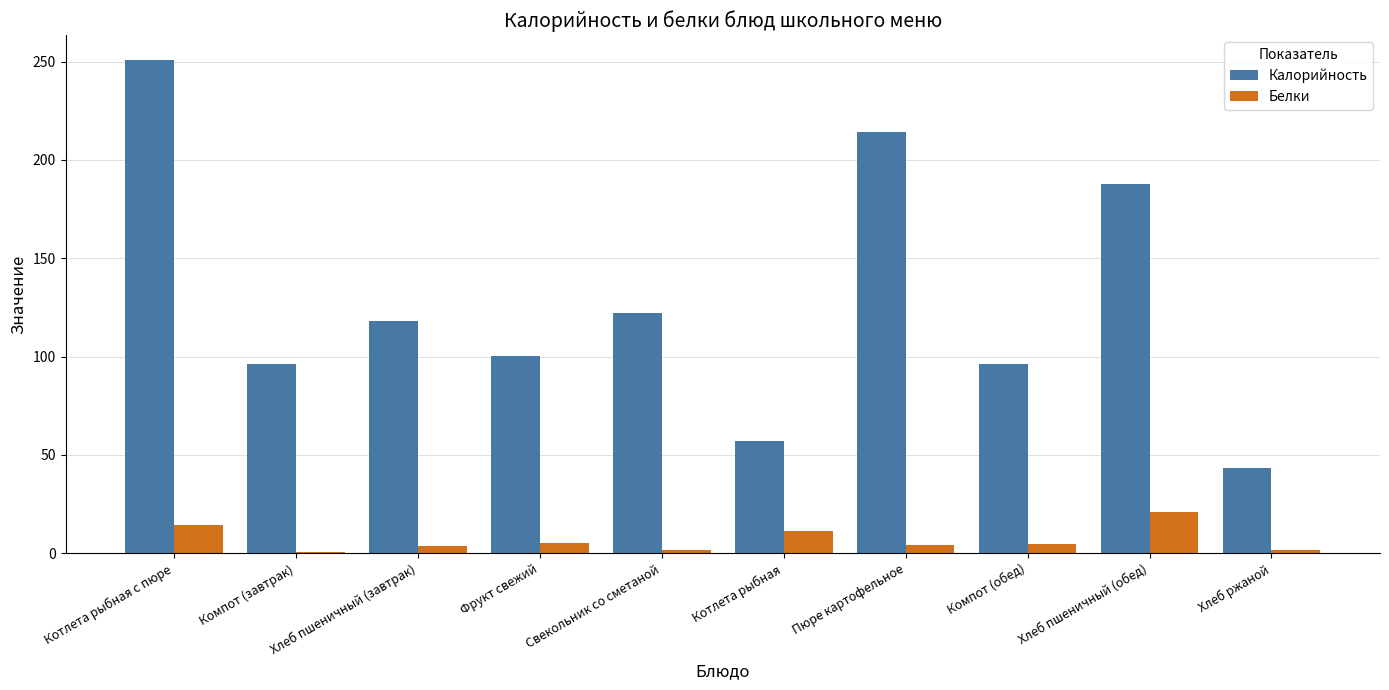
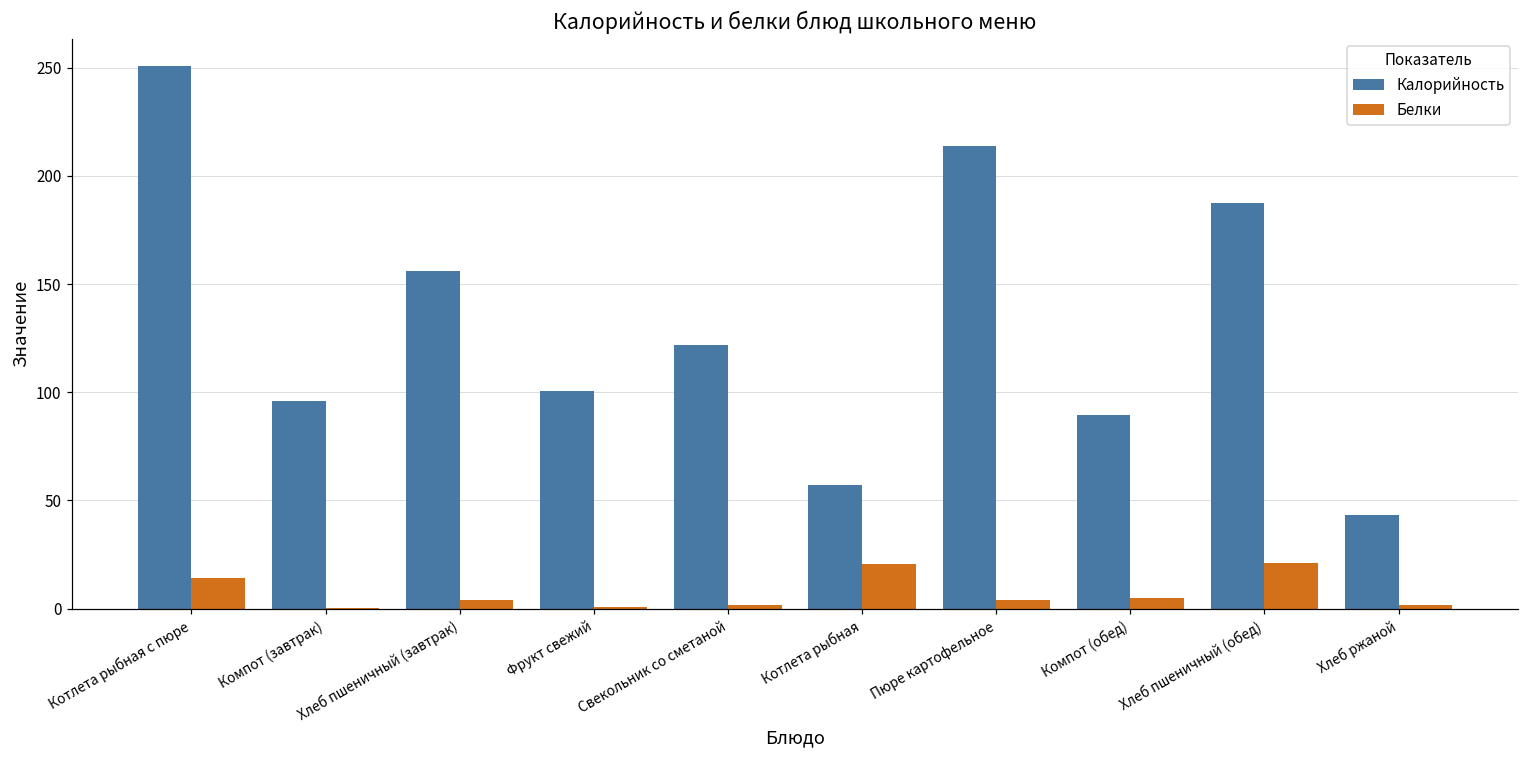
Калорийность, Хлеб пшеничный (завтрак): 118 -> 156
Белки, Фрукт свежий: 5 -> 1
Белки, Котлета рыбная: 11 -> 21
Калорийность, Компот (обед): 96 -> 89
